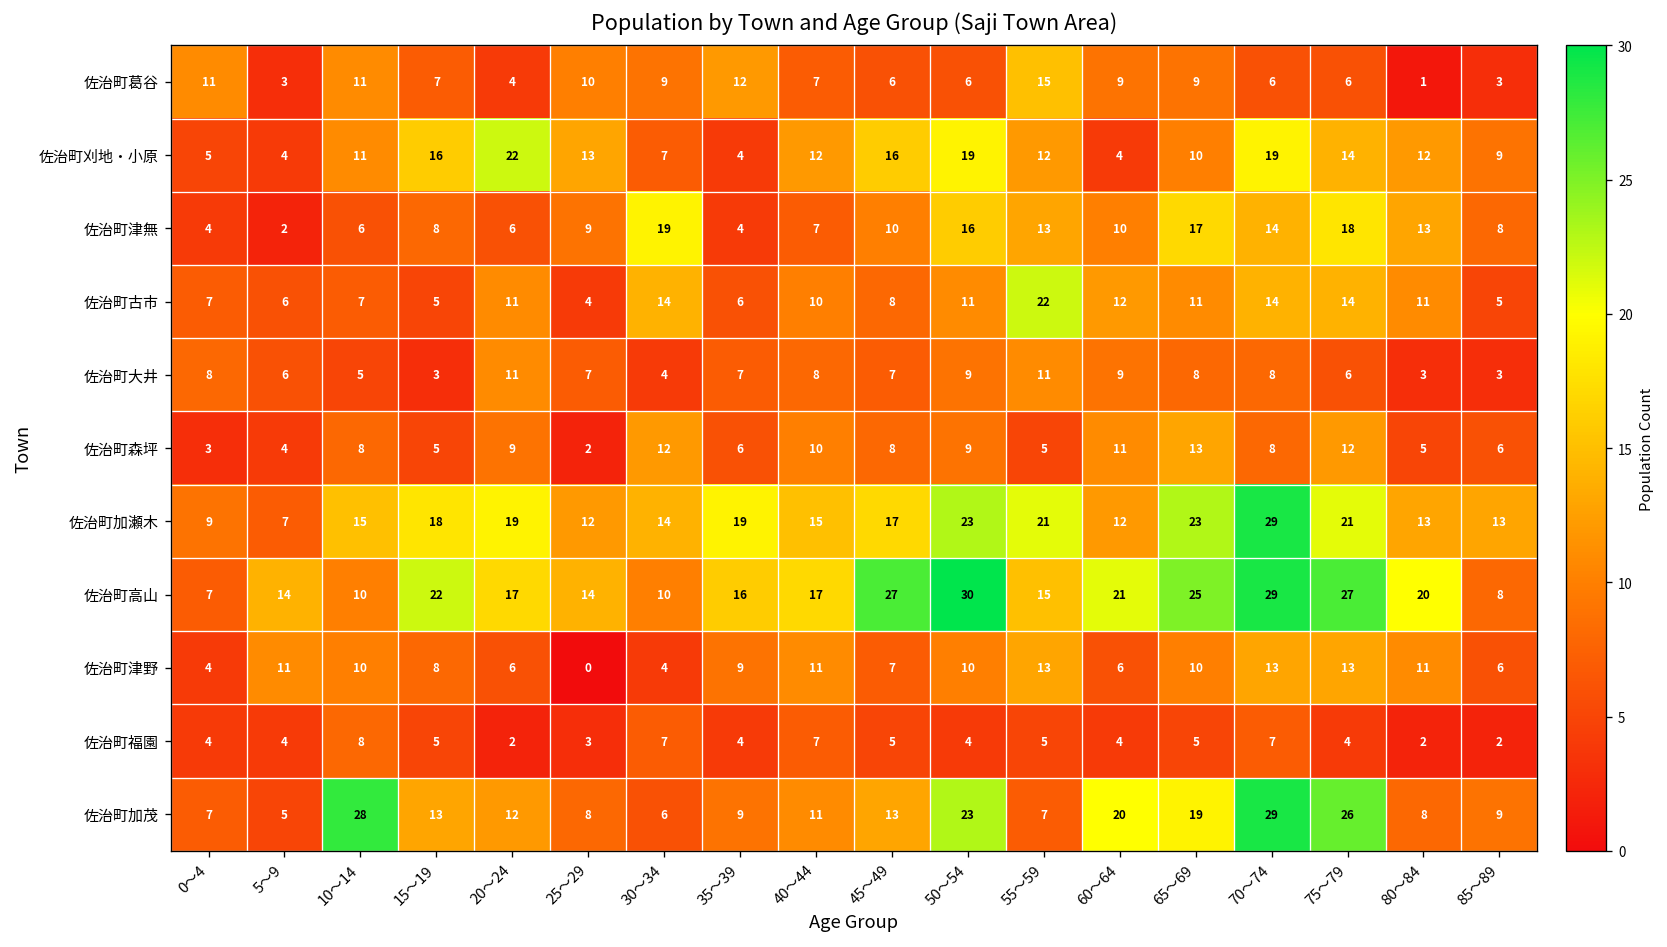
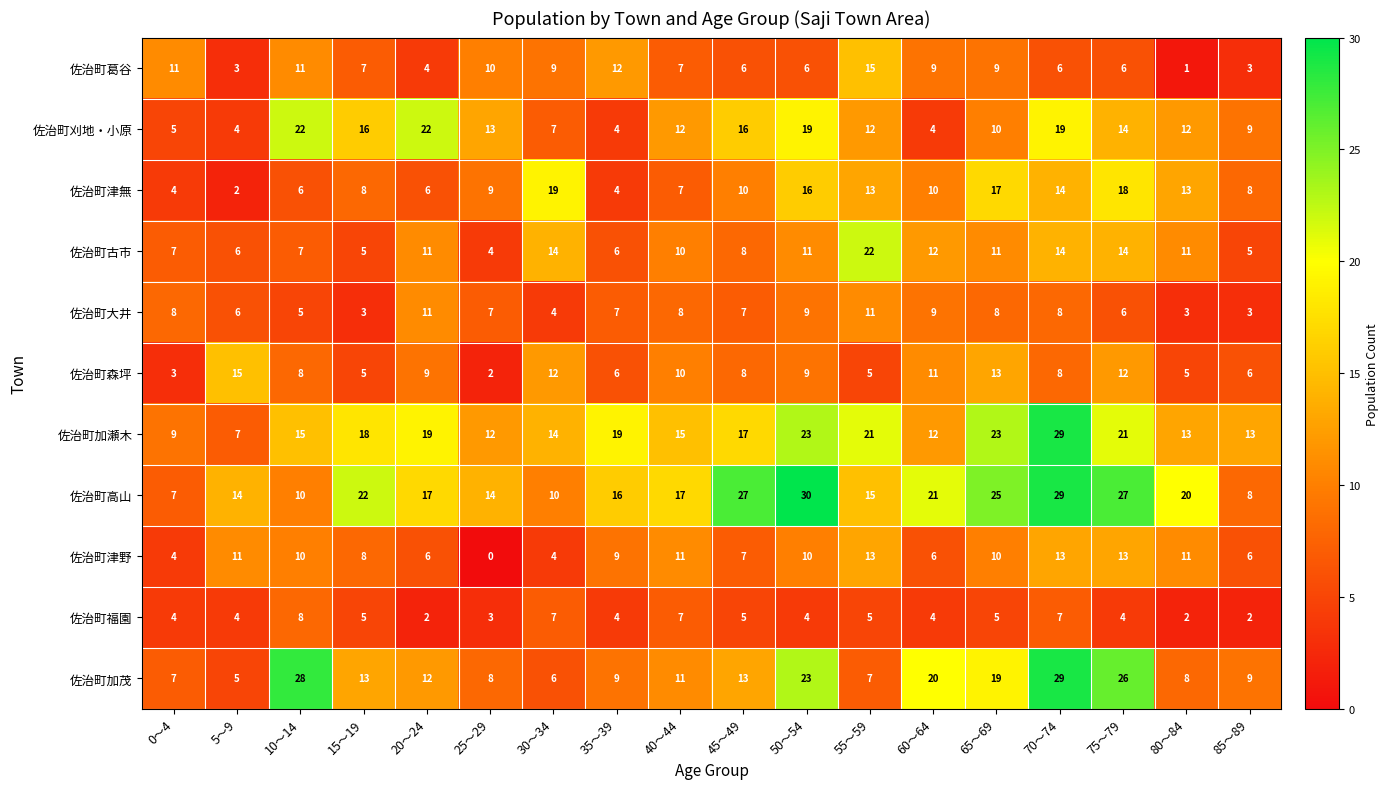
佐治町刈地・小原, 10～14: 11 -> 22
佐治町森坪, 5～9: 4 -> 15
